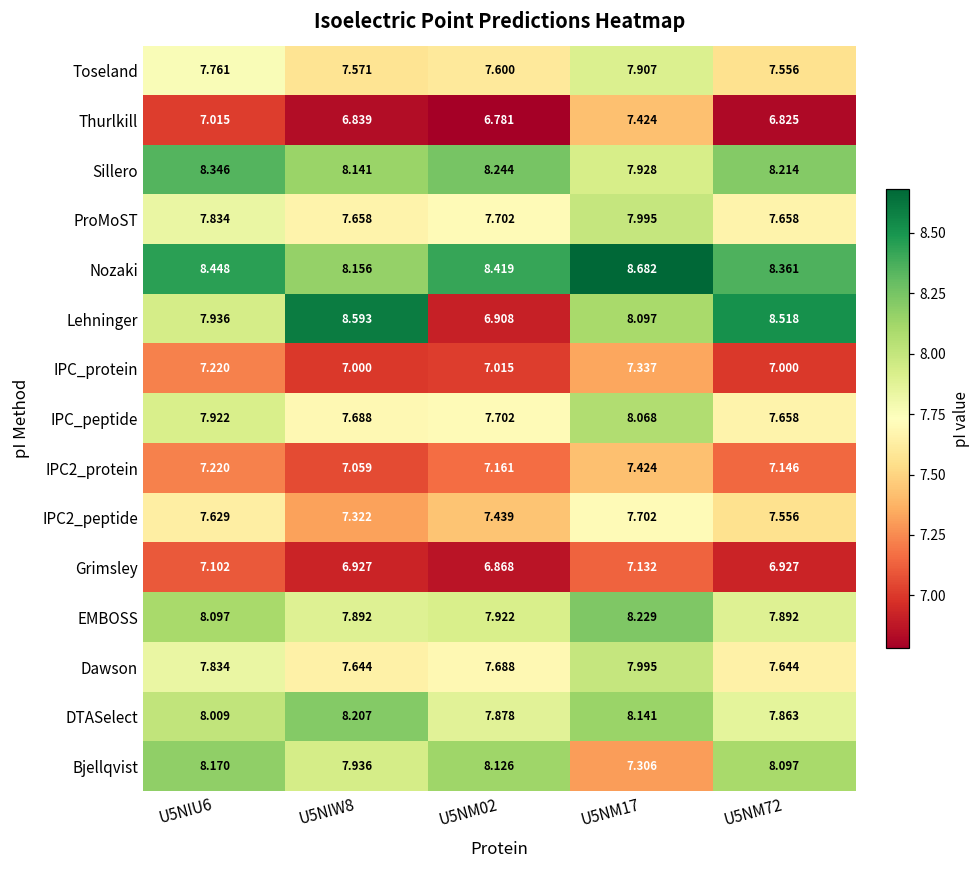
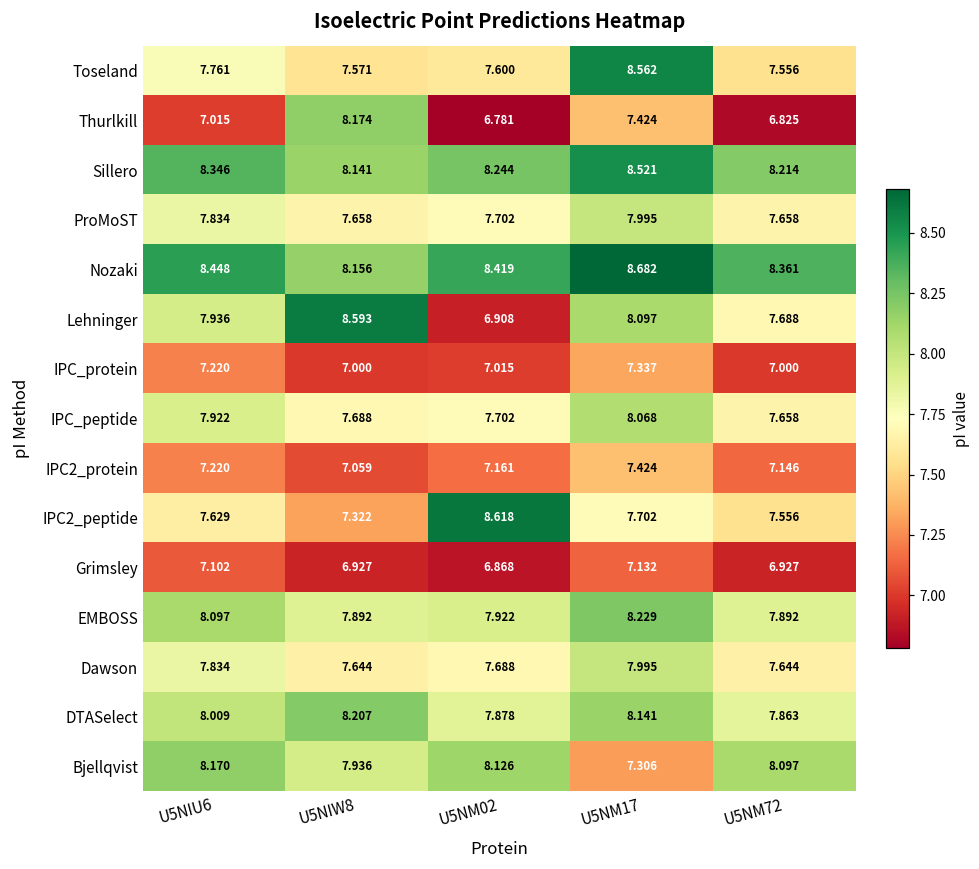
Toseland, U5NM17: 7.907 -> 8.562
Thurlkill, U5NIW8: 6.839 -> 8.174
Sillero, U5NM17: 7.928 -> 8.521
Lehninger, U5NM72: 8.518 -> 7.688
IPC2_peptide, U5NM02: 7.439 -> 8.618
